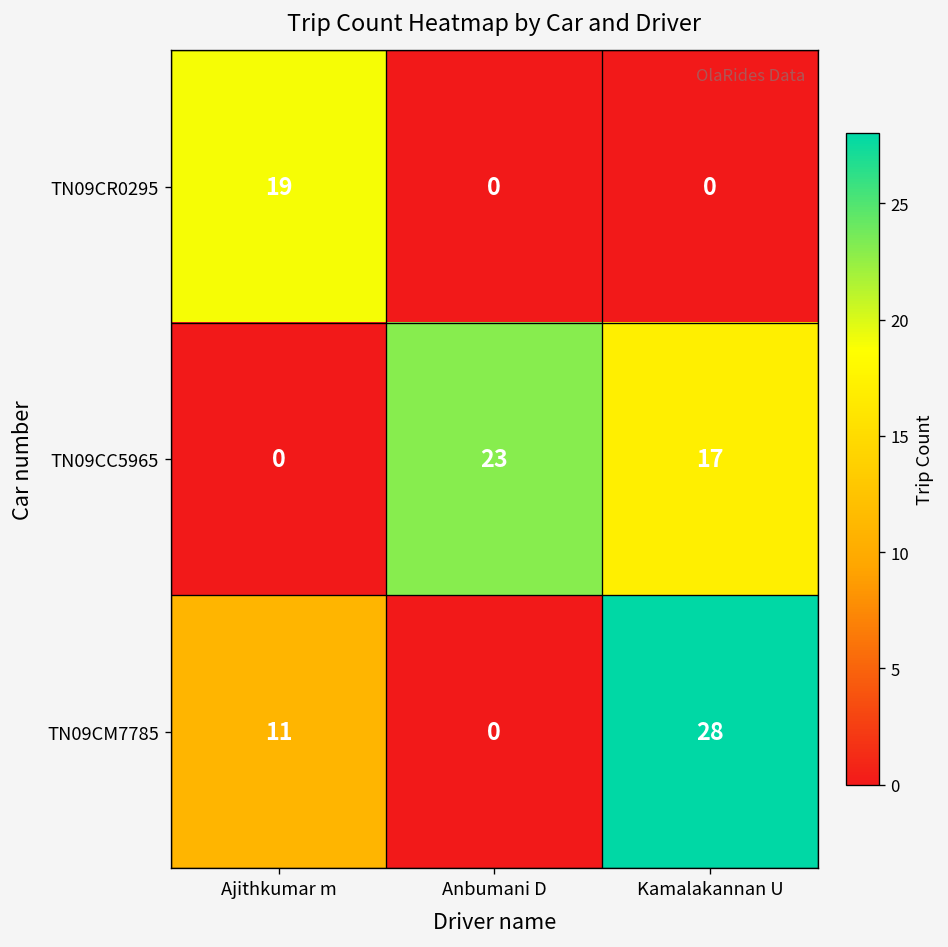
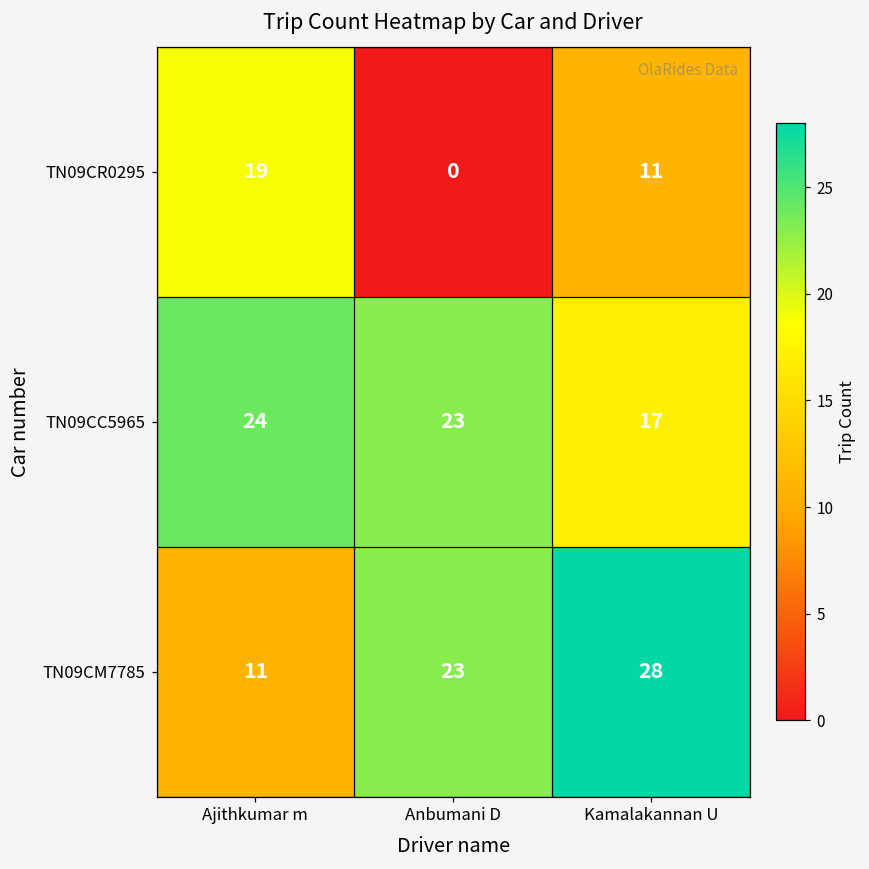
TN09CR0295, Kamalakannan U: 0 -> 11
TN09CC5965, Ajithkumar m: 0 -> 24
TN09CM7785, Anbumani D: 0 -> 23
